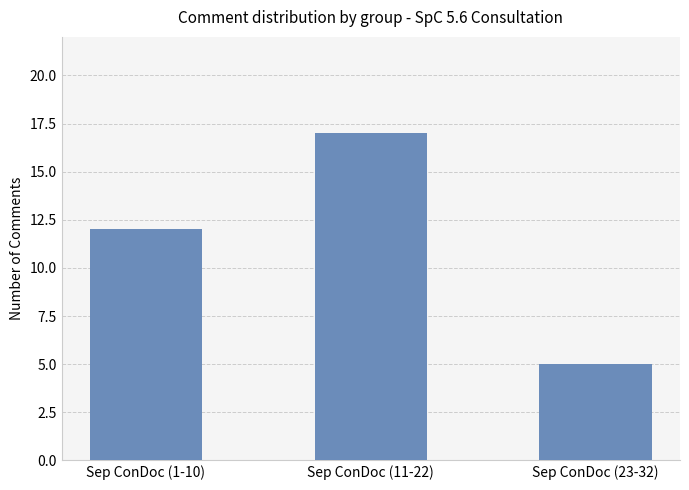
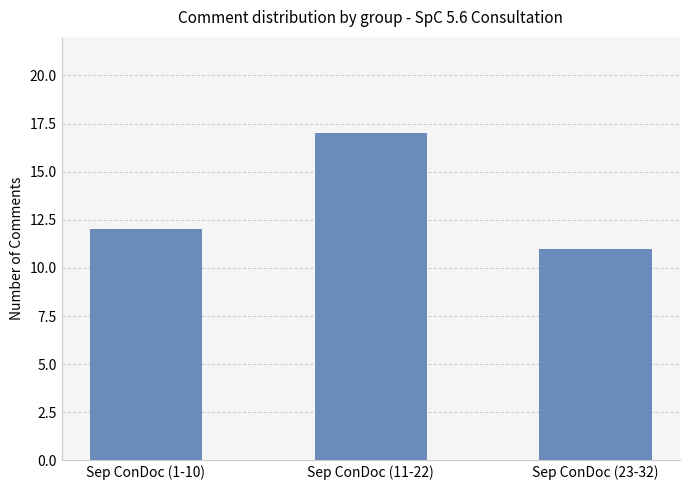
Sep ConDoc (23-32): 5 -> 11
